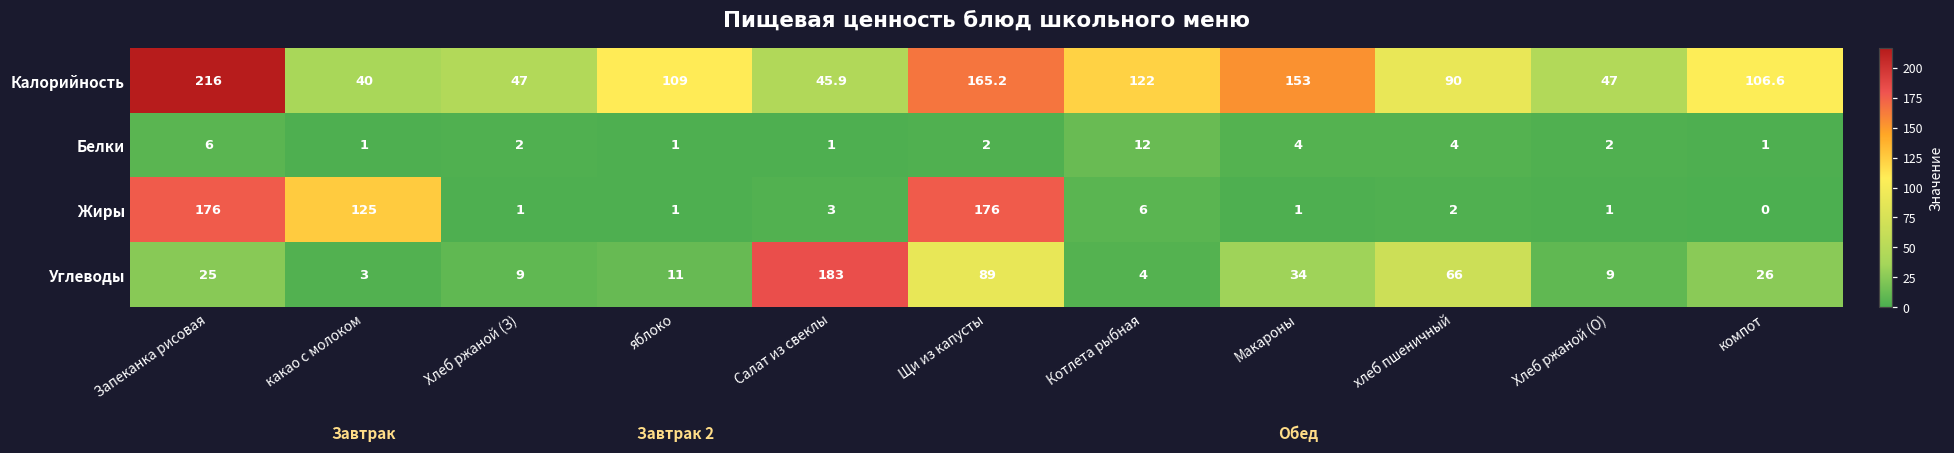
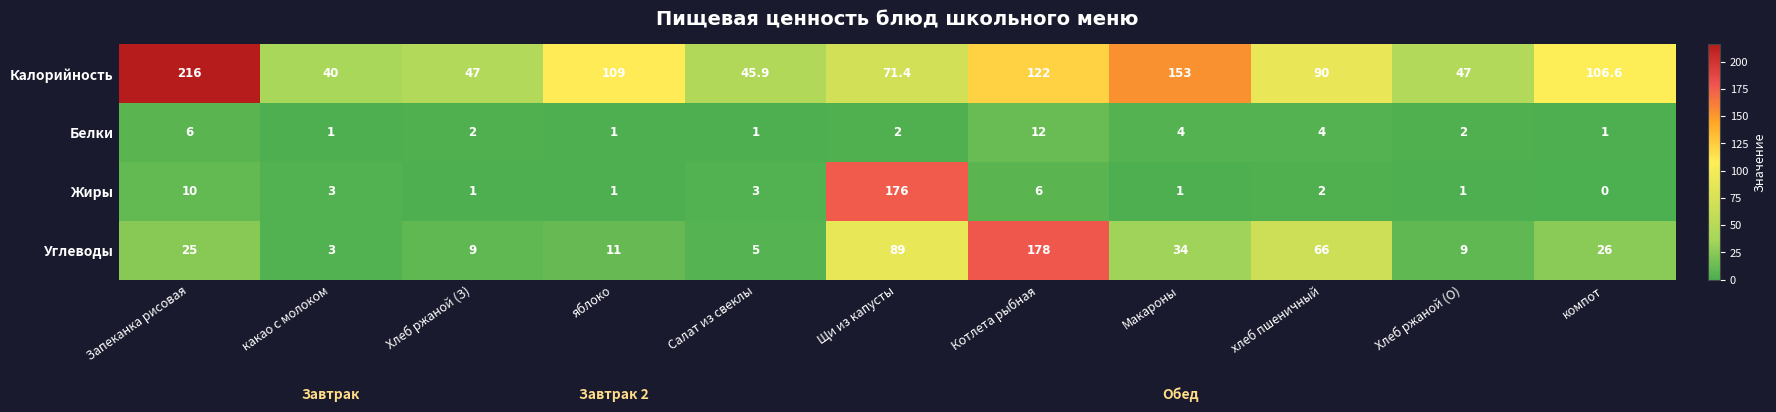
Калорийность, Щи из капусты: 165.2 -> 71.4
Жиры, Запеканка рисовая: 176 -> 10
Жиры, какао с молоком: 125 -> 3
Углеводы, Салат из свеклы: 183 -> 5
Углеводы, Котлета рыбная: 4 -> 178
